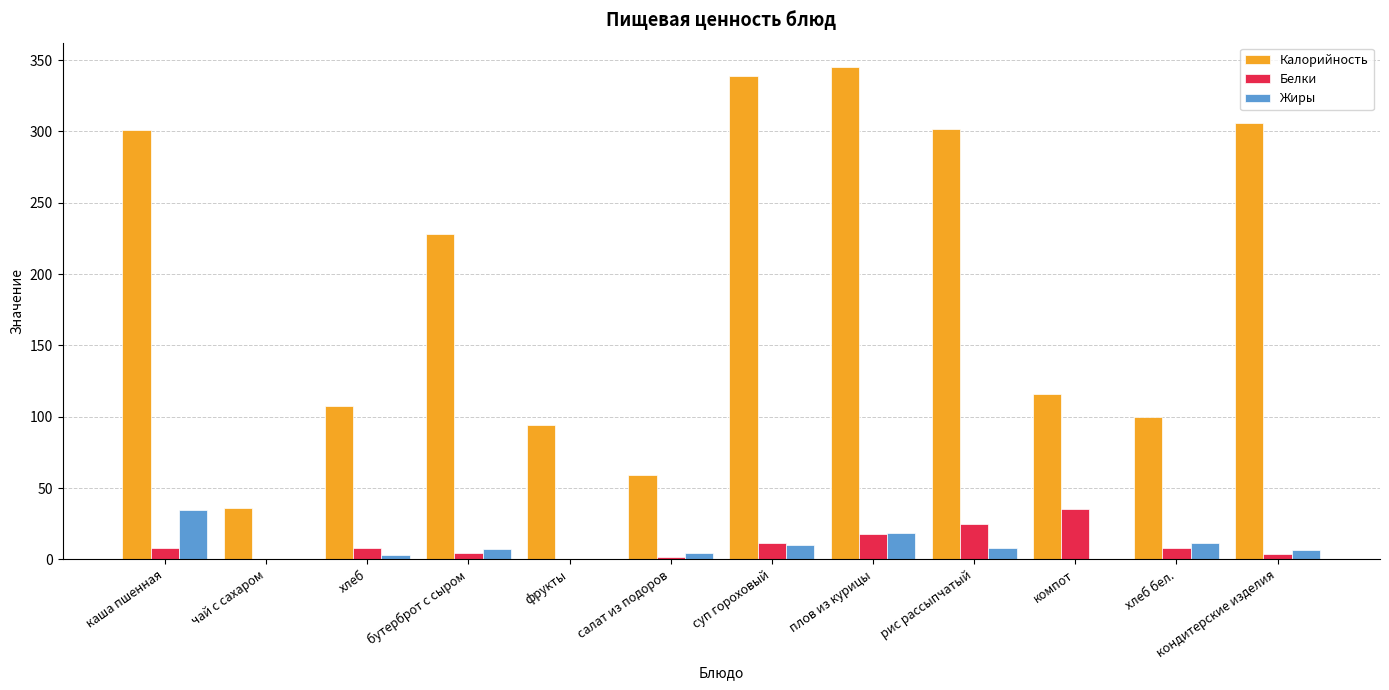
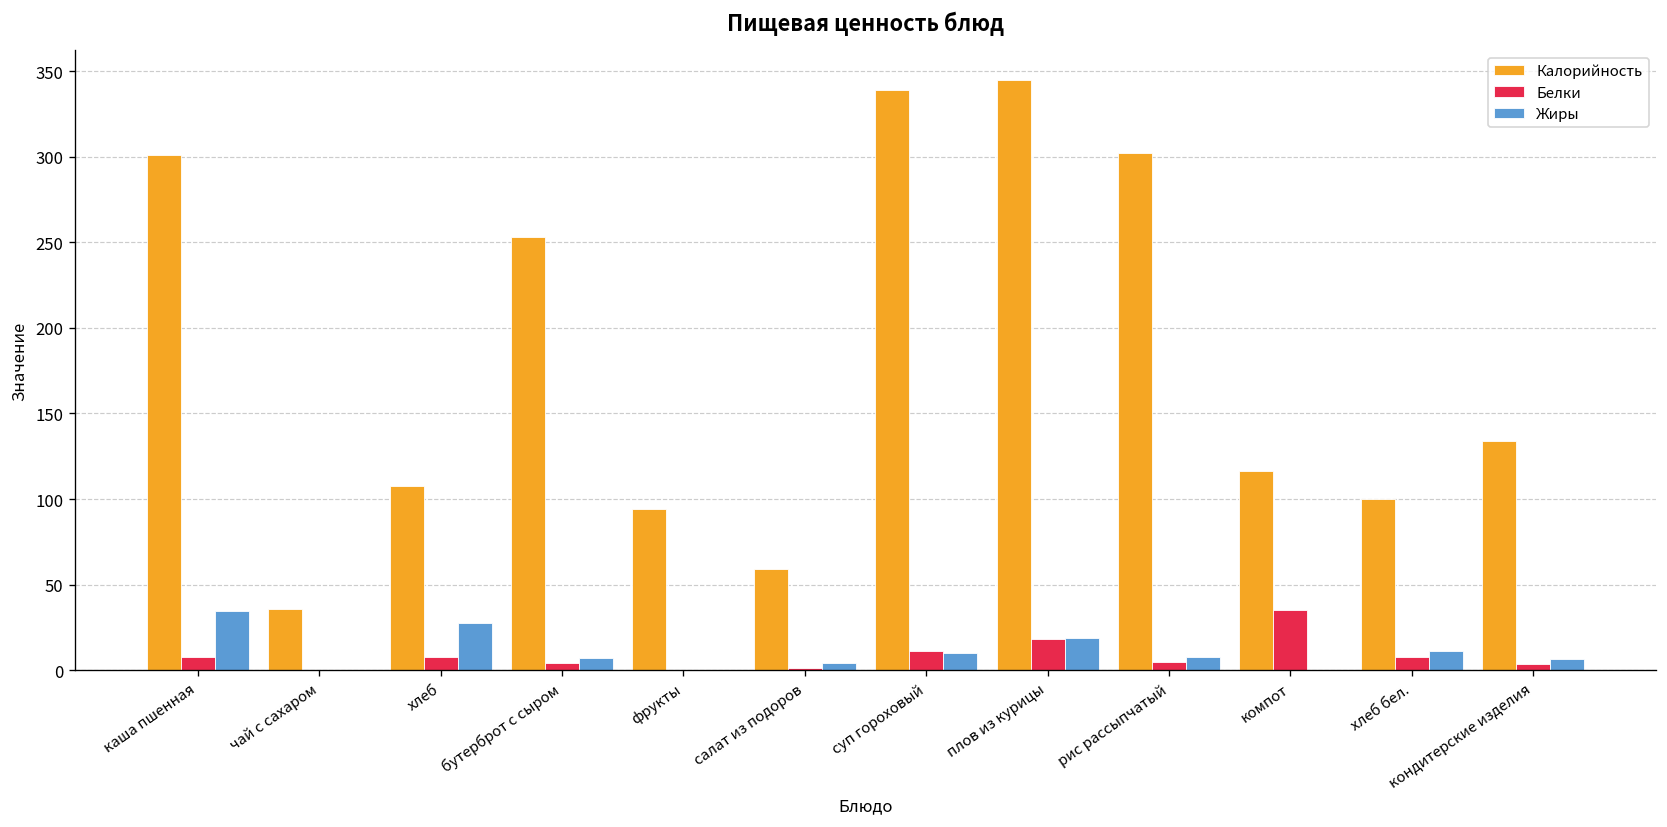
Жиры, хлеб: 3 -> 27
Калорийность, бутерброт с сыром: 228 -> 253
Белки, рис рассыпчатый: 25 -> 5
Калорийность, кондитерские изделия: 306 -> 134
